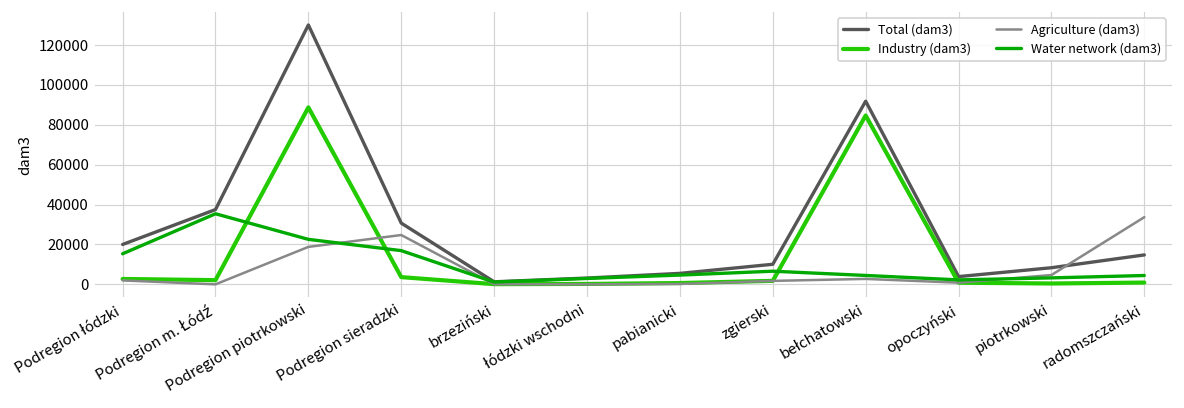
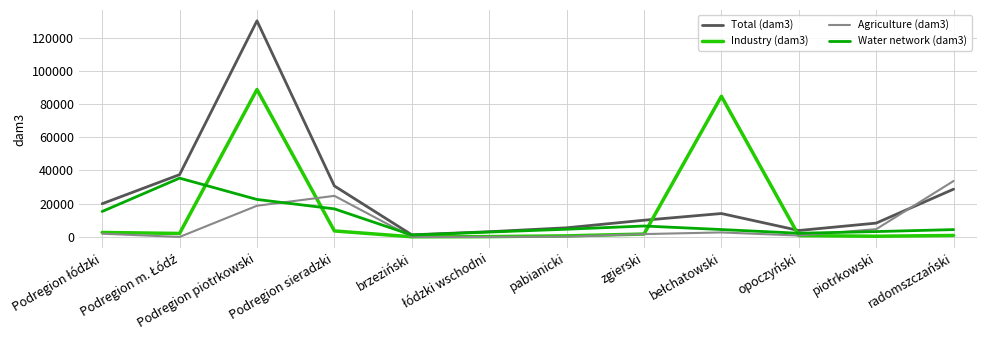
Total (dam3), bełchatowski: 92000 -> 14000
Total (dam3), radomszczański: 15000 -> 29000
